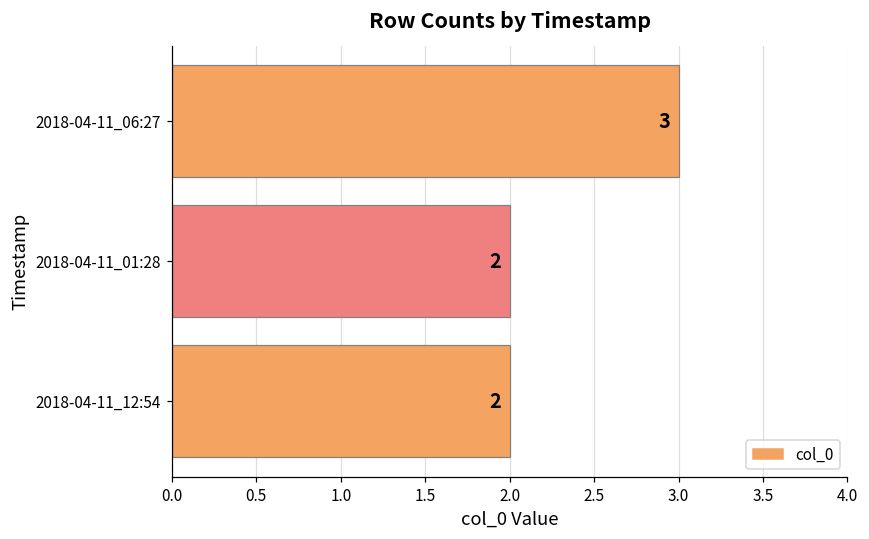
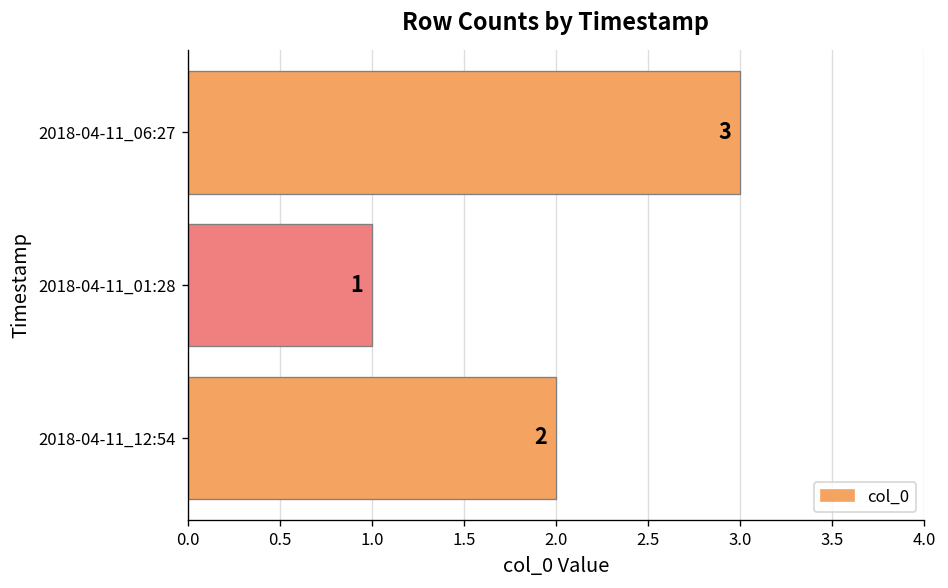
2018-04-11_01:28: 2 -> 1
